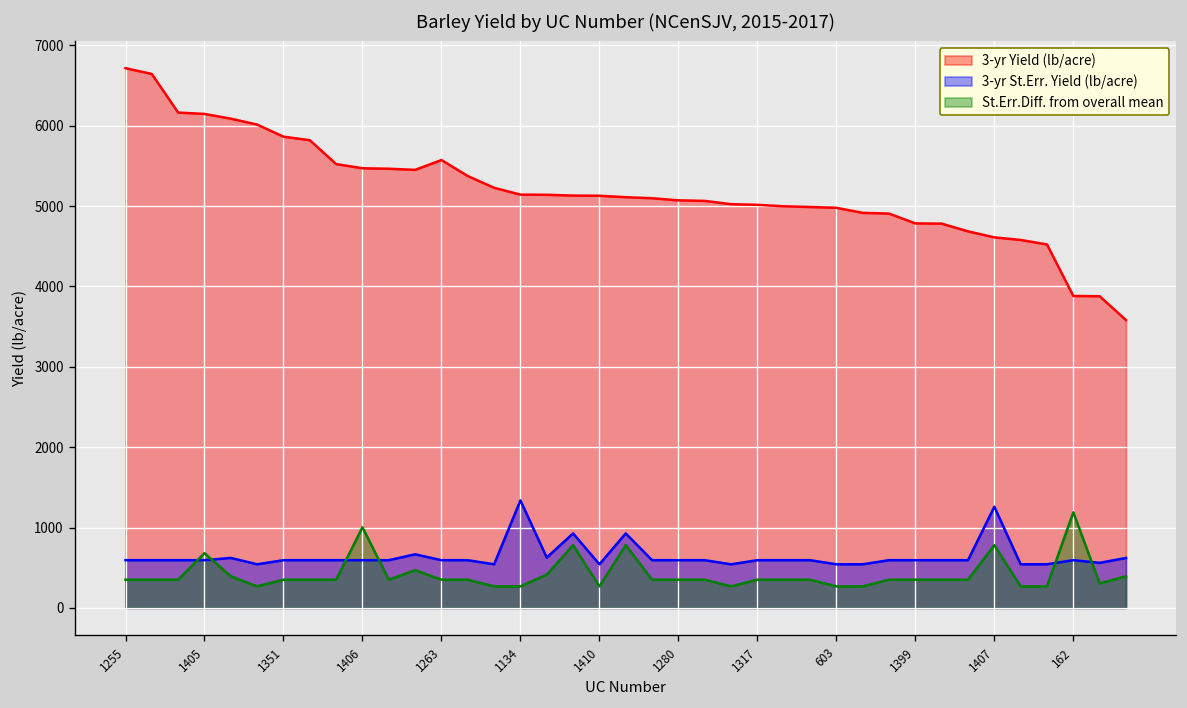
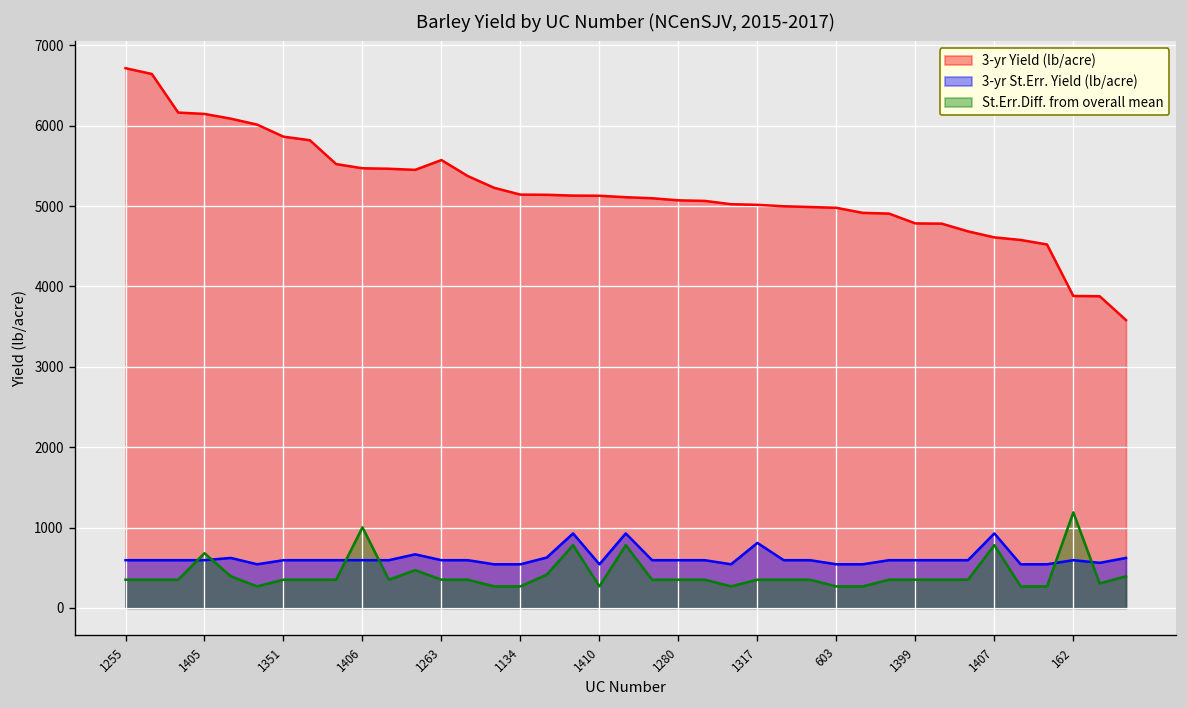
3-yr St.Err. Yield (lb/acre), 1134: 1300 -> 500
3-yr St.Err. Yield (lb/acre), 1317: 600 -> 800
3-yr St.Err. Yield (lb/acre), 1407: 1300 -> 900
